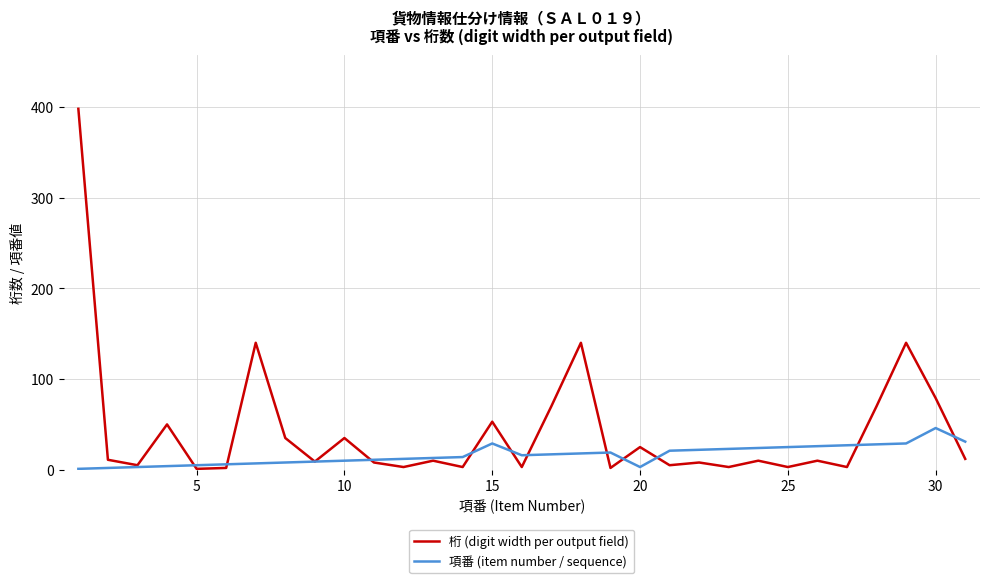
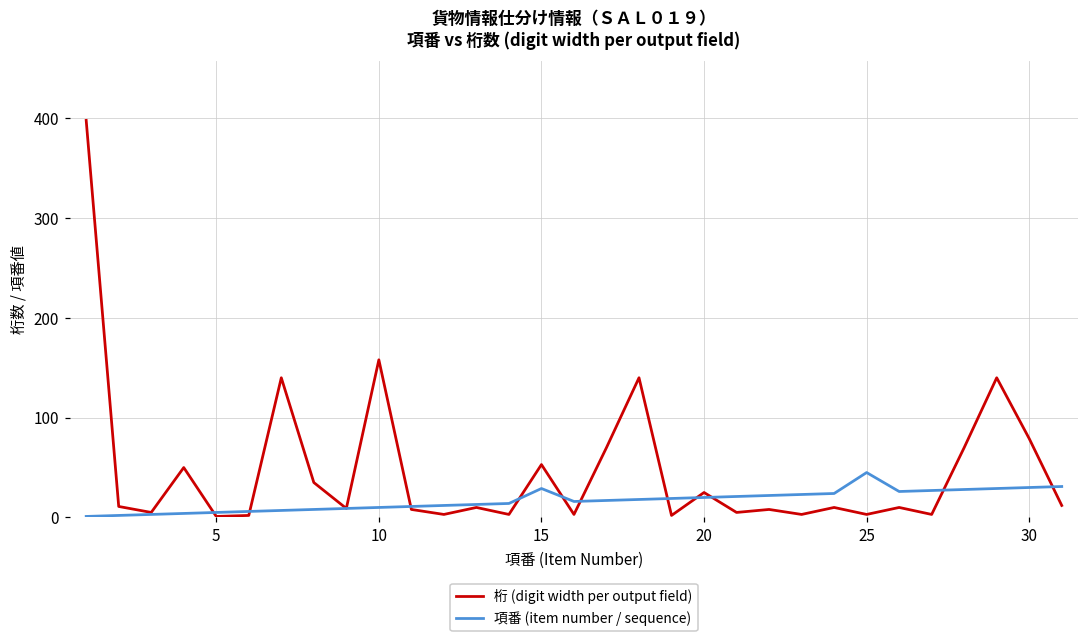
桁 (digit width per output field), 10: 40 -> 160
項番 (item number / sequence), 20: 0 -> 20
項番 (item number / sequence), 25: 30 -> 50
項番 (item number / sequence), 30: 50 -> 30
